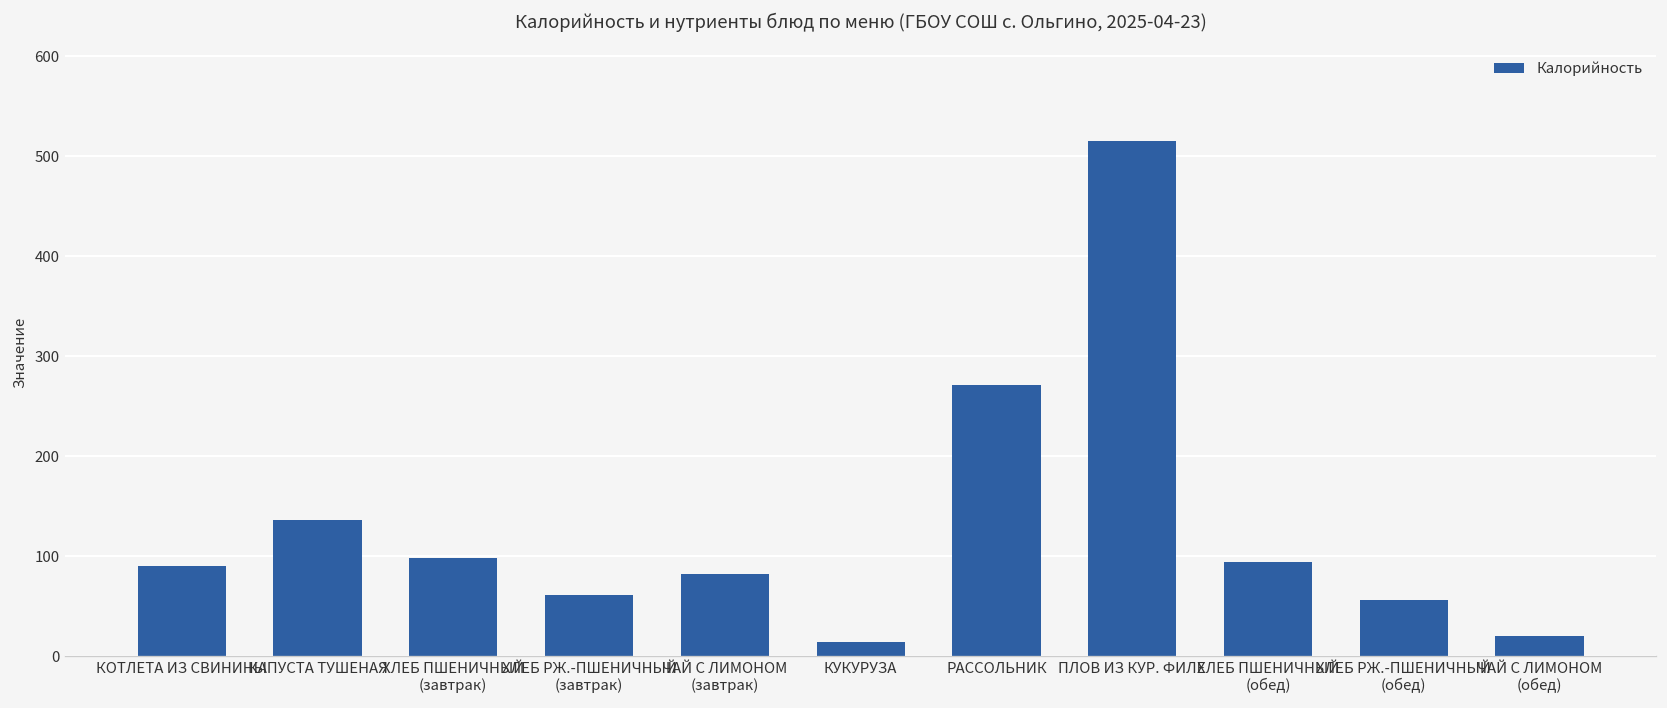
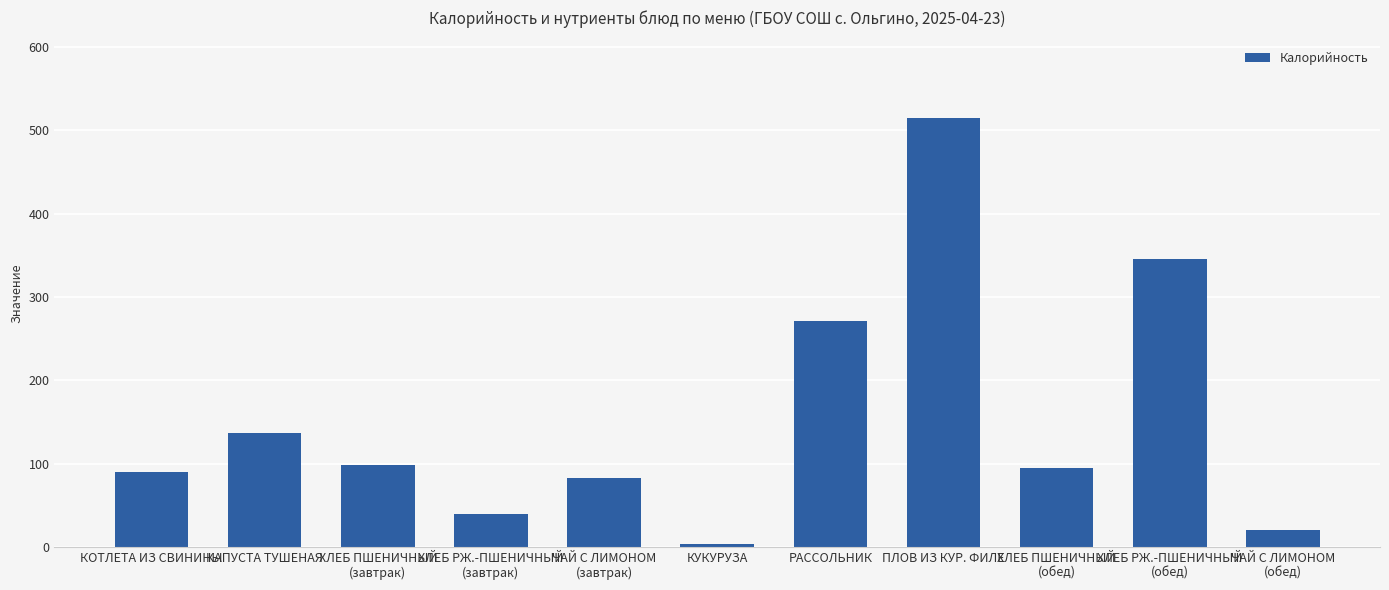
ХЛЕБ РЖ.-ПШЕНИЧНЫЙ (завтрак): 60 -> 40
КУКУРУЗА: 10 -> 0
ХЛЕБ РЖ.-ПШЕНИЧНЫЙ (обед): 60 -> 350
